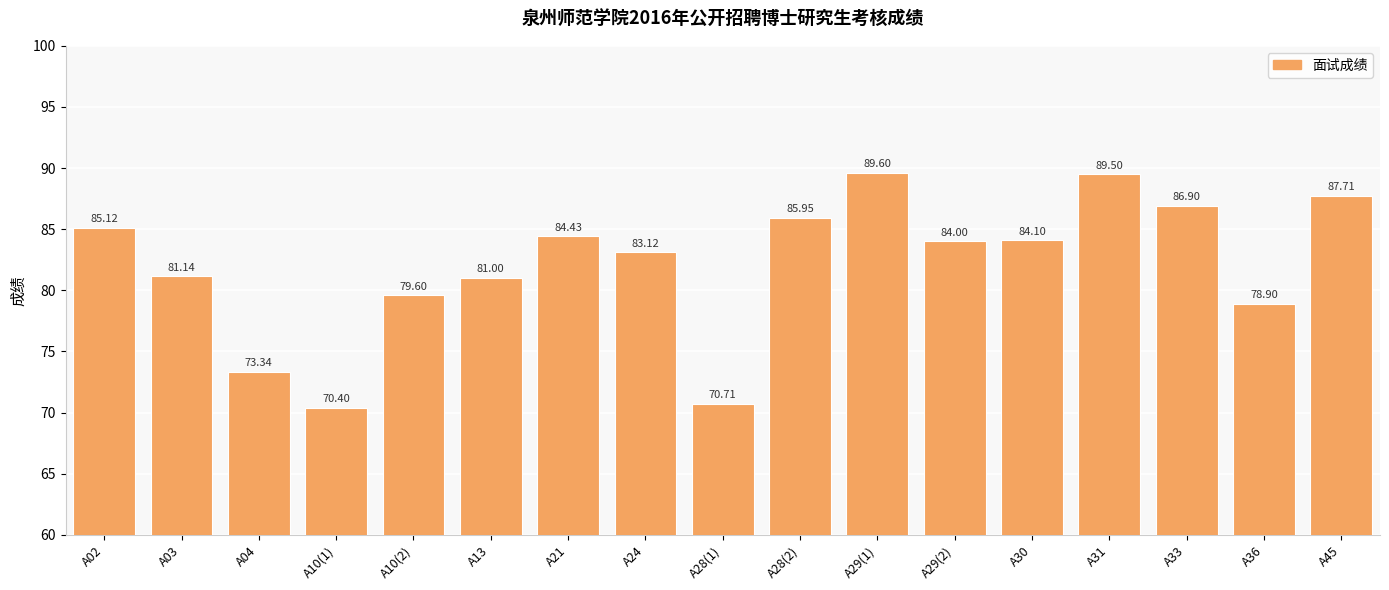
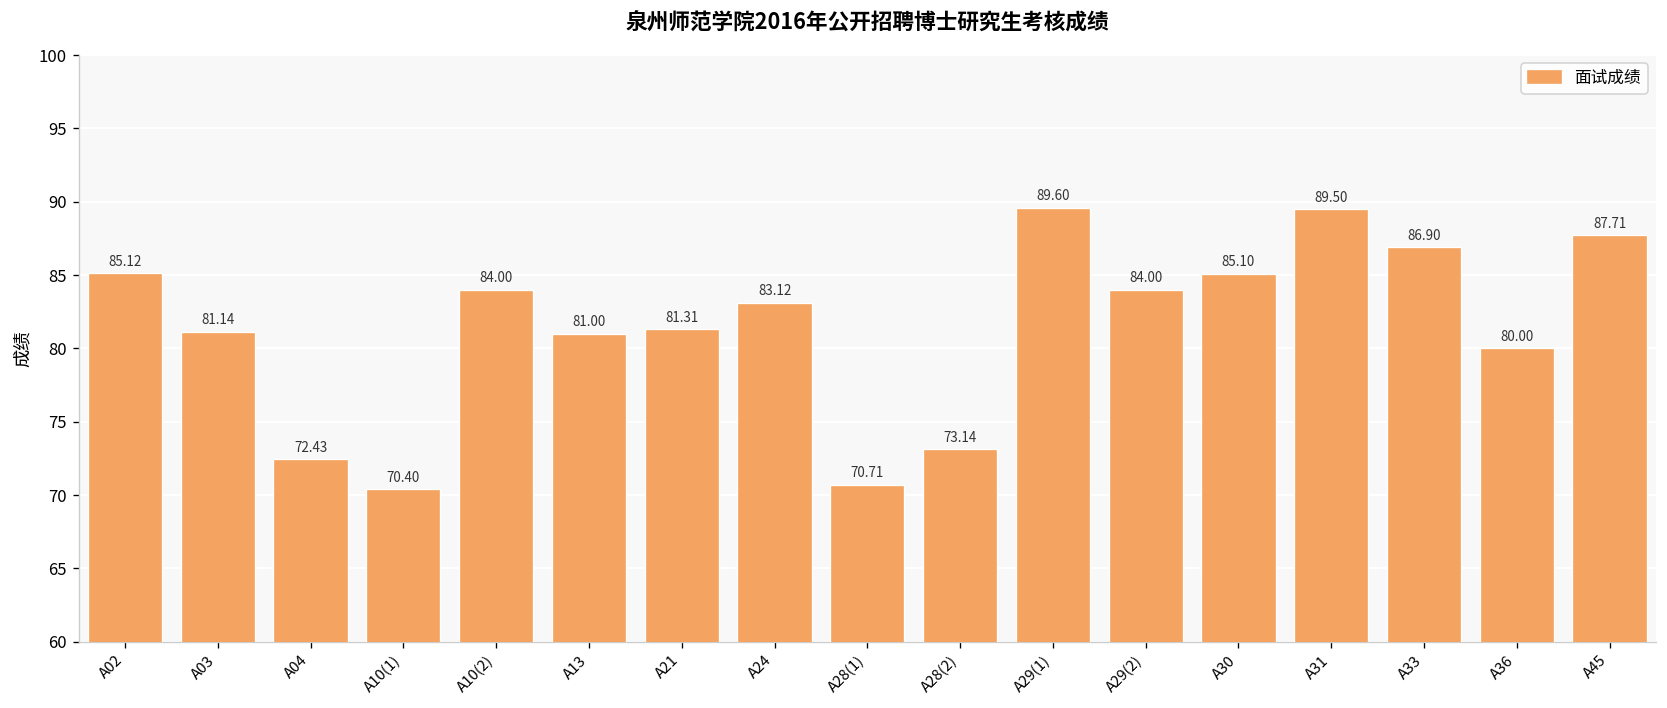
A04: 73.34 -> 72.43
A10(2): 79.60 -> 84.00
A21: 84.43 -> 81.31
A28(2): 85.95 -> 73.14
A30: 84.10 -> 85.10
A36: 78.90 -> 80.00
